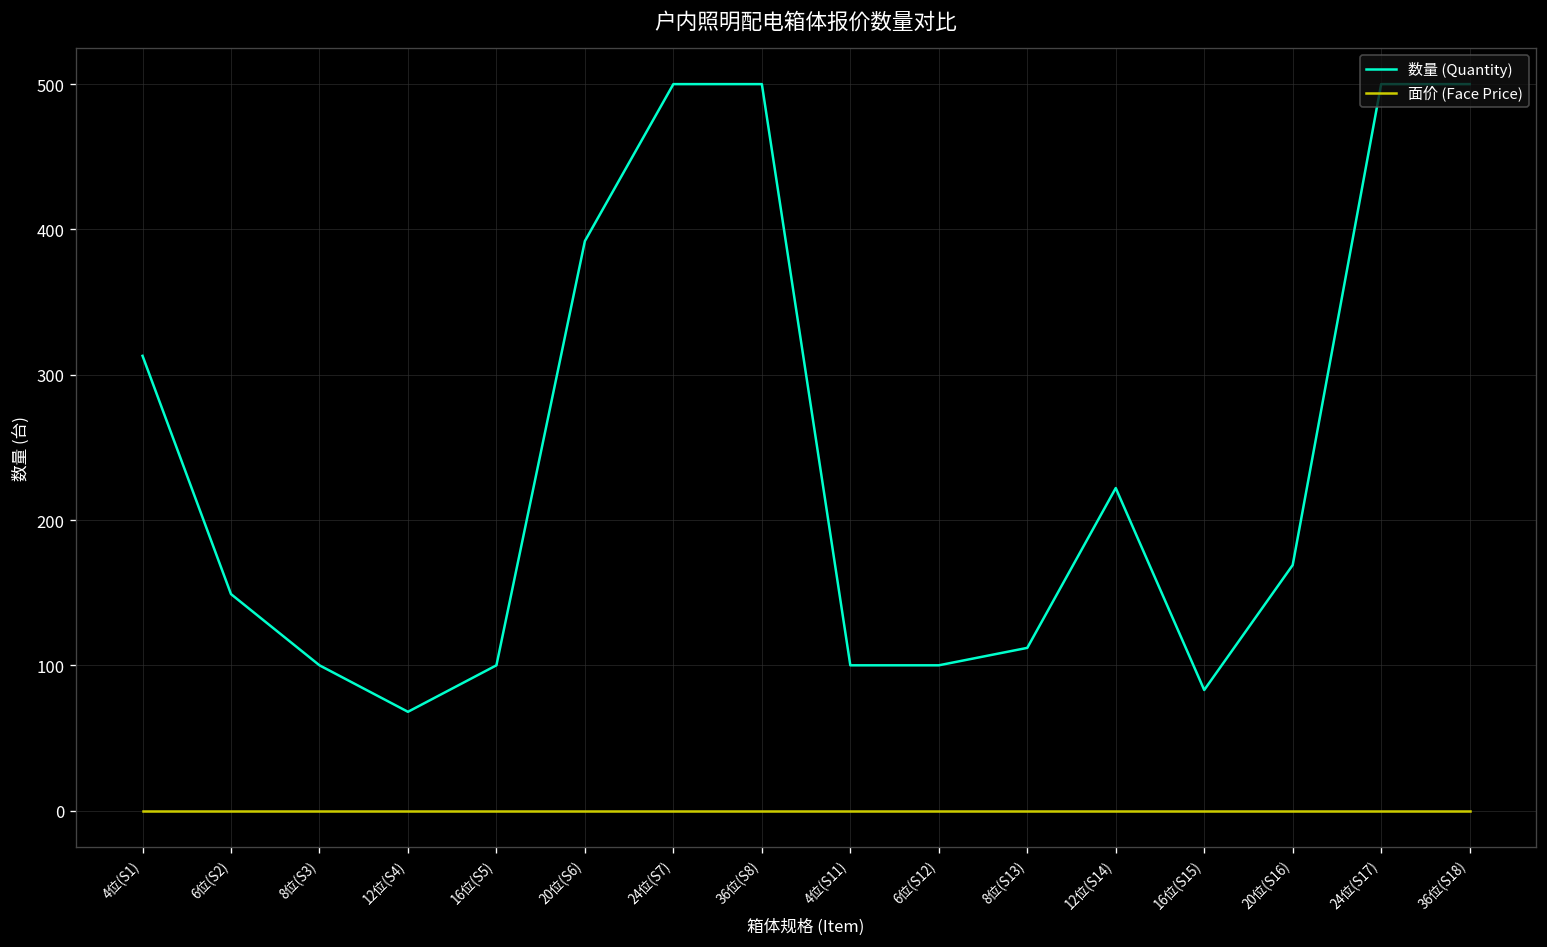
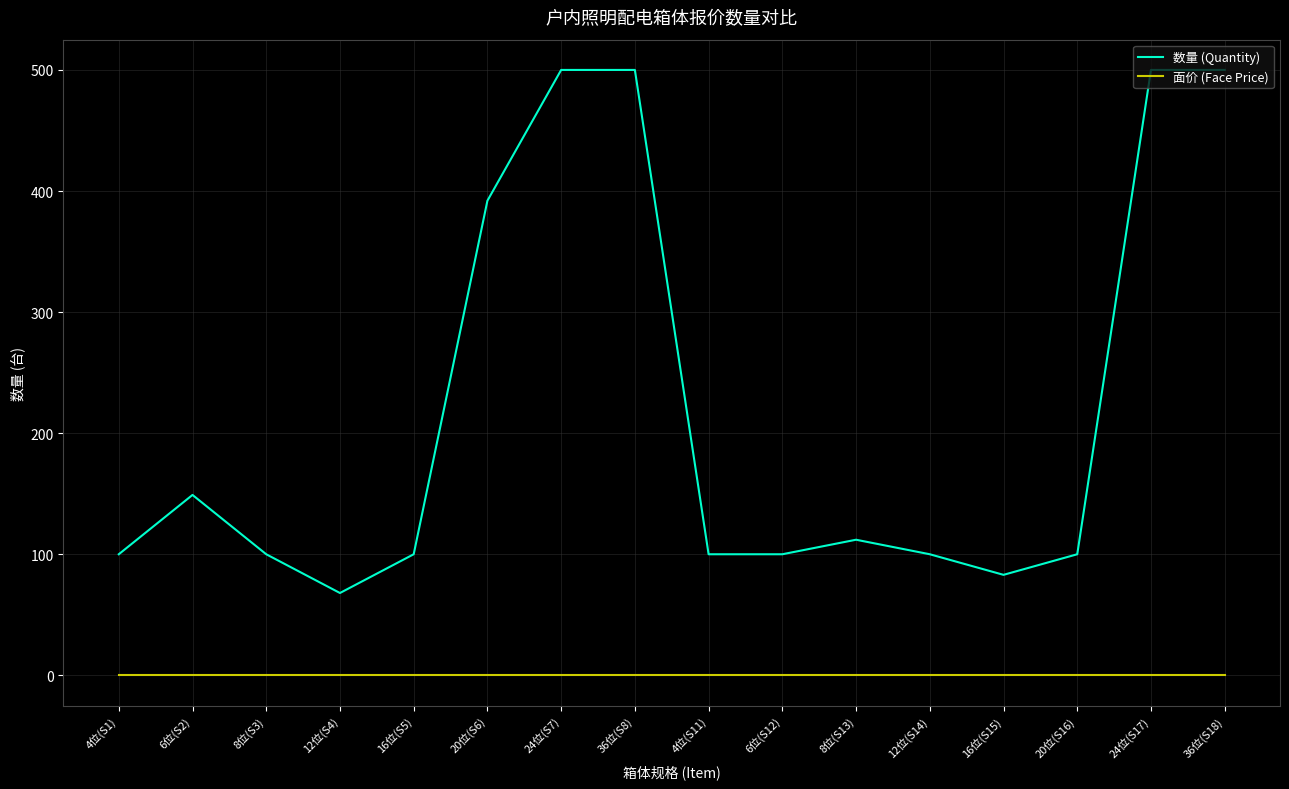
数量 (Quantity), 4位(S1): 313 -> 100
数量 (Quantity), 12位(S14): 222 -> 100
数量 (Quantity), 20位(S16): 169 -> 100
